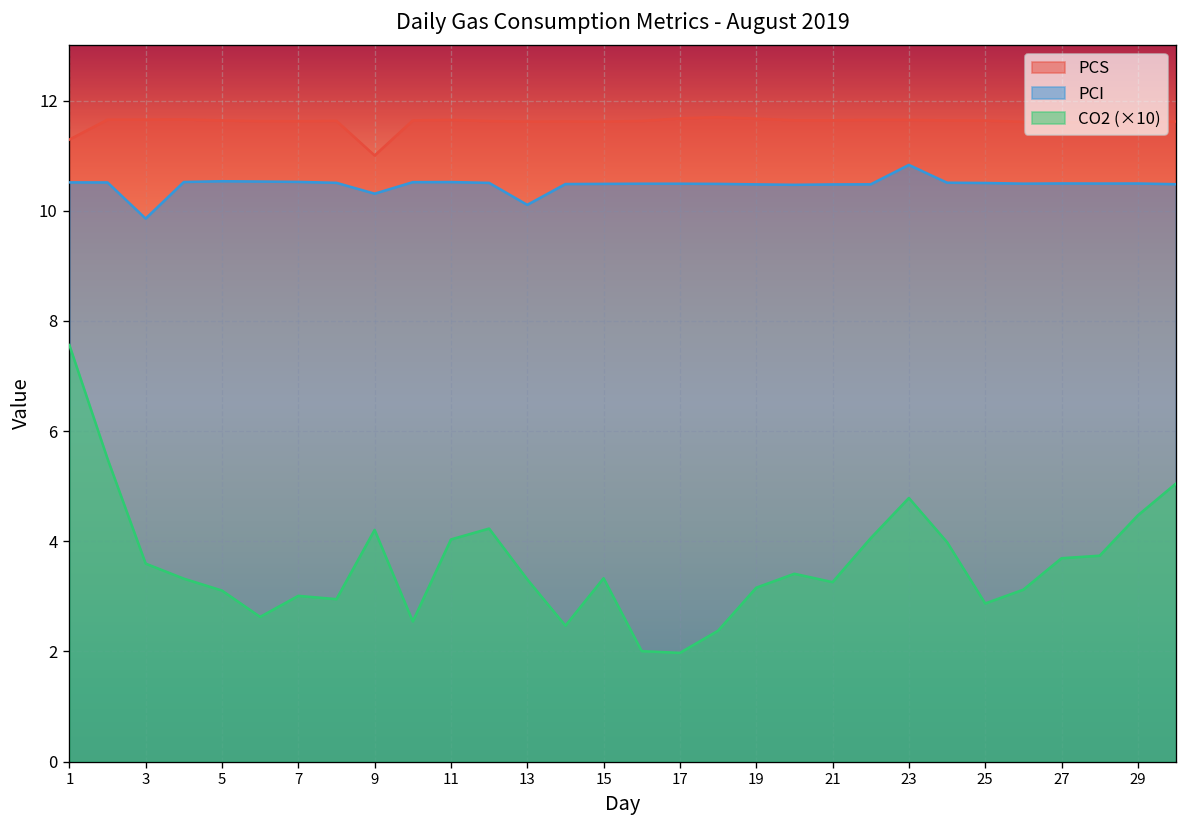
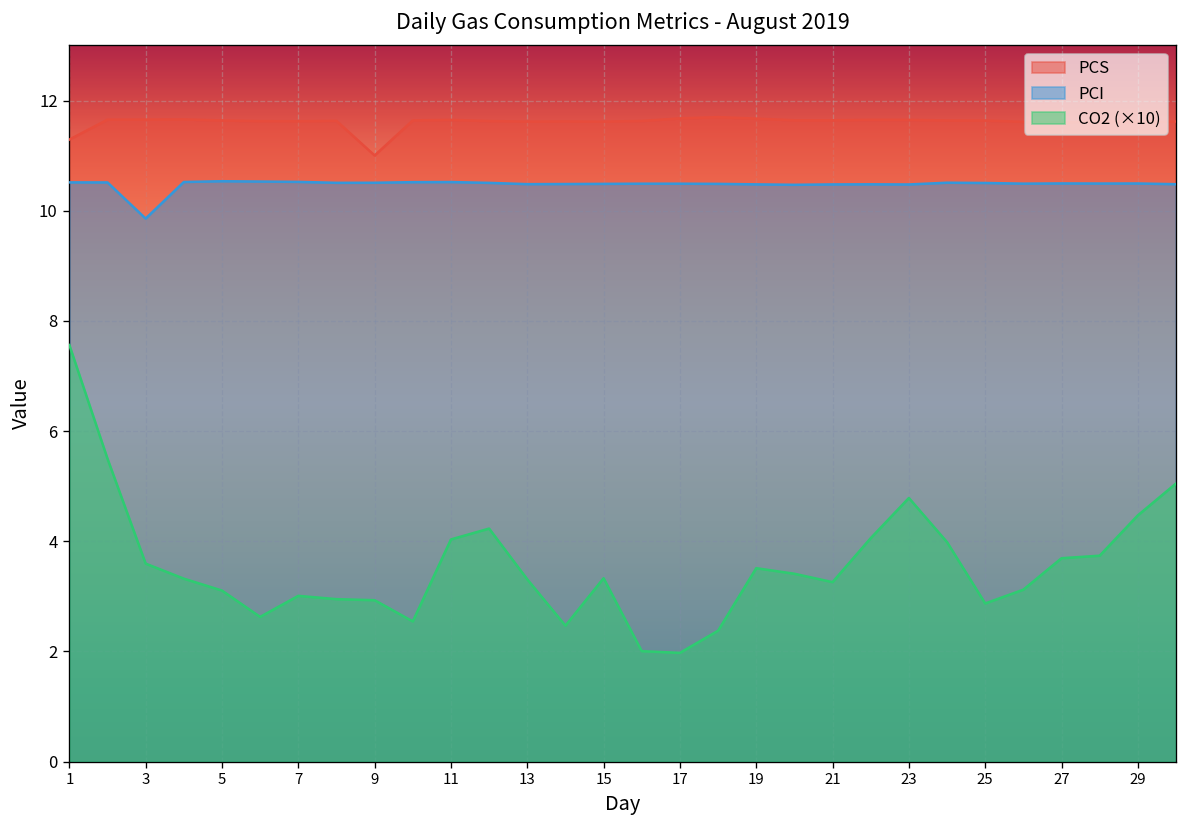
PCI, 9: 10.3 -> 10.5
CO2 (×10), 9: 4.2 -> 2.9
PCI, 13: 10.1 -> 10.5
CO2 (×10), 19: 3.2 -> 3.5
PCI, 23: 10.8 -> 10.5
